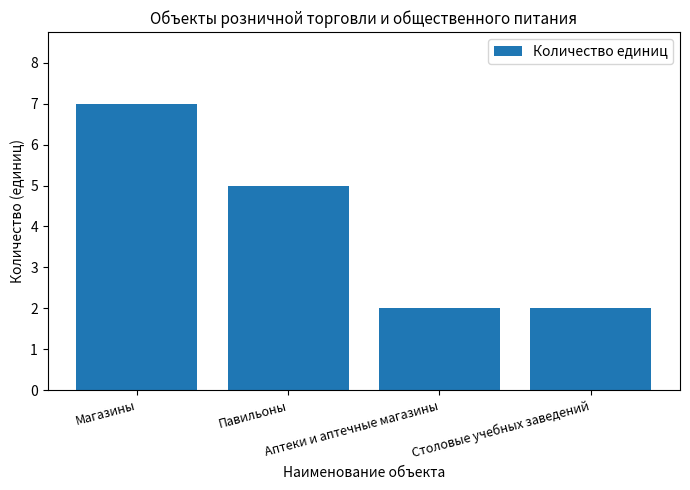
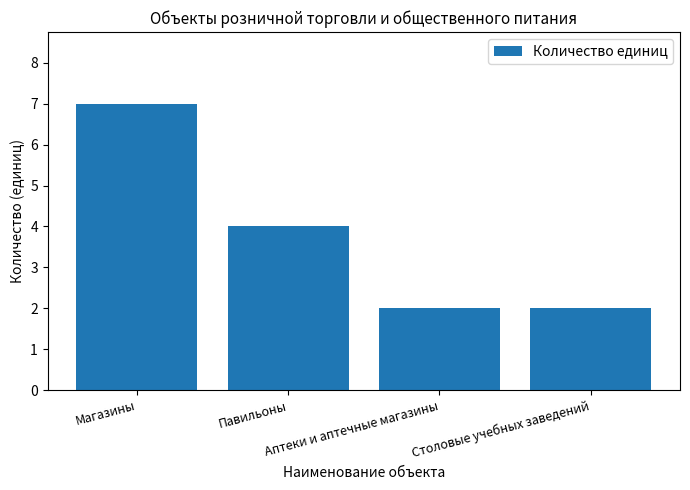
Павильоны: 5 -> 4
